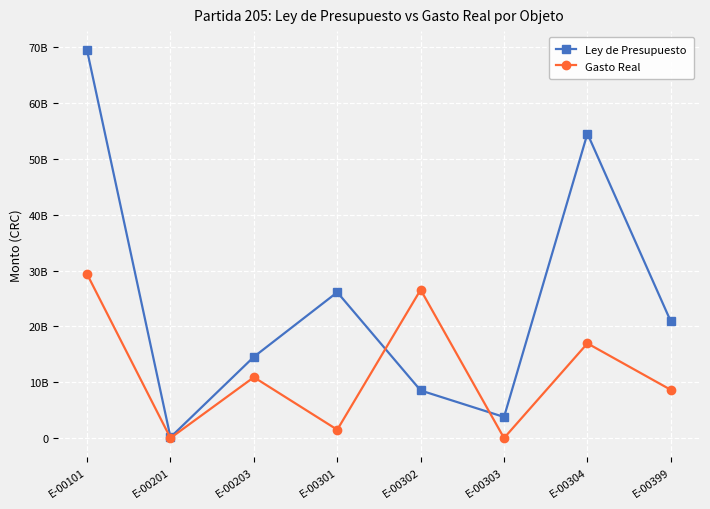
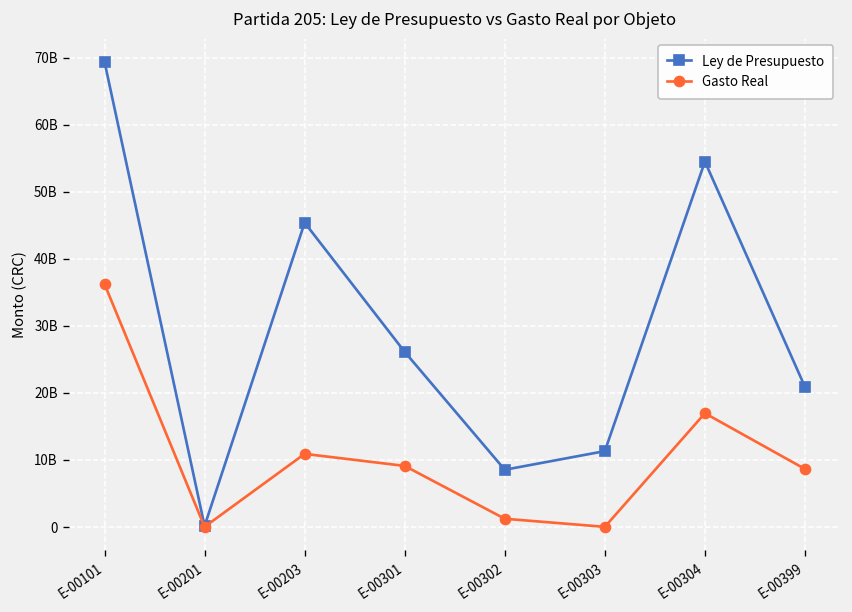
Gasto Real, E-00101: 29000000000 -> 36000000000
Ley de Presupuesto, E-00203: 15000000000 -> 45000000000
Gasto Real, E-00301: 2000000000 -> 9000000000
Gasto Real, E-00302: 27000000000 -> 1000000000
Ley de Presupuesto, E-00303: 4000000000 -> 11000000000
